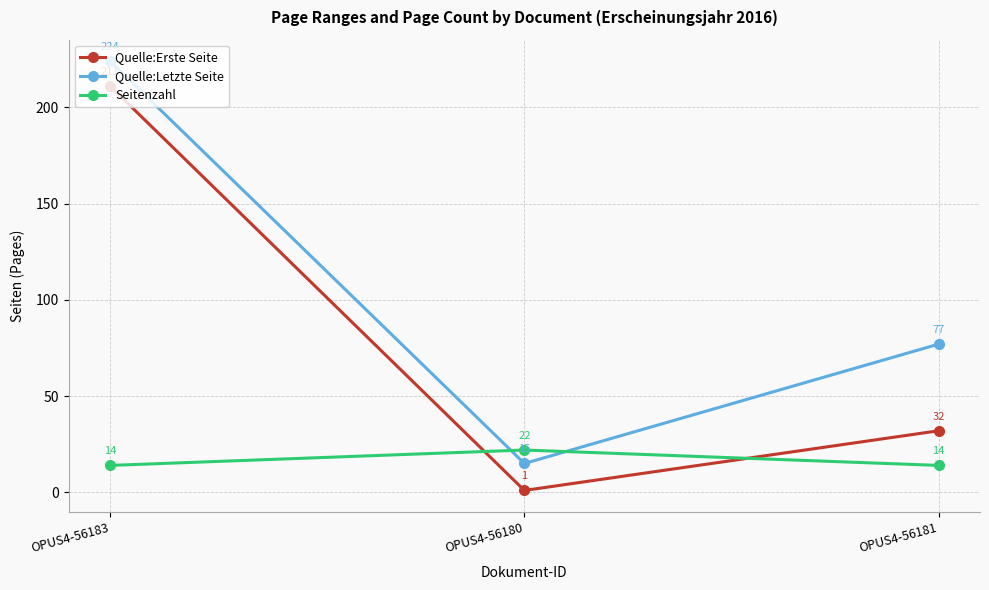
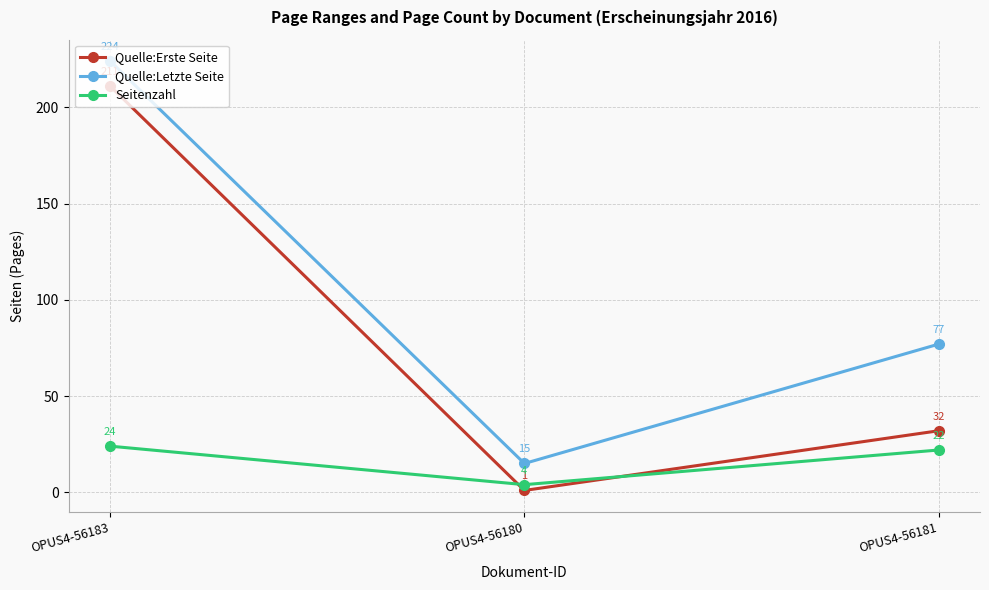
Seitenzahl, OPUS4-56183: 14 -> 24
Seitenzahl, OPUS4-56180: 22 -> 4
Seitenzahl, OPUS4-56181: 14 -> 22
